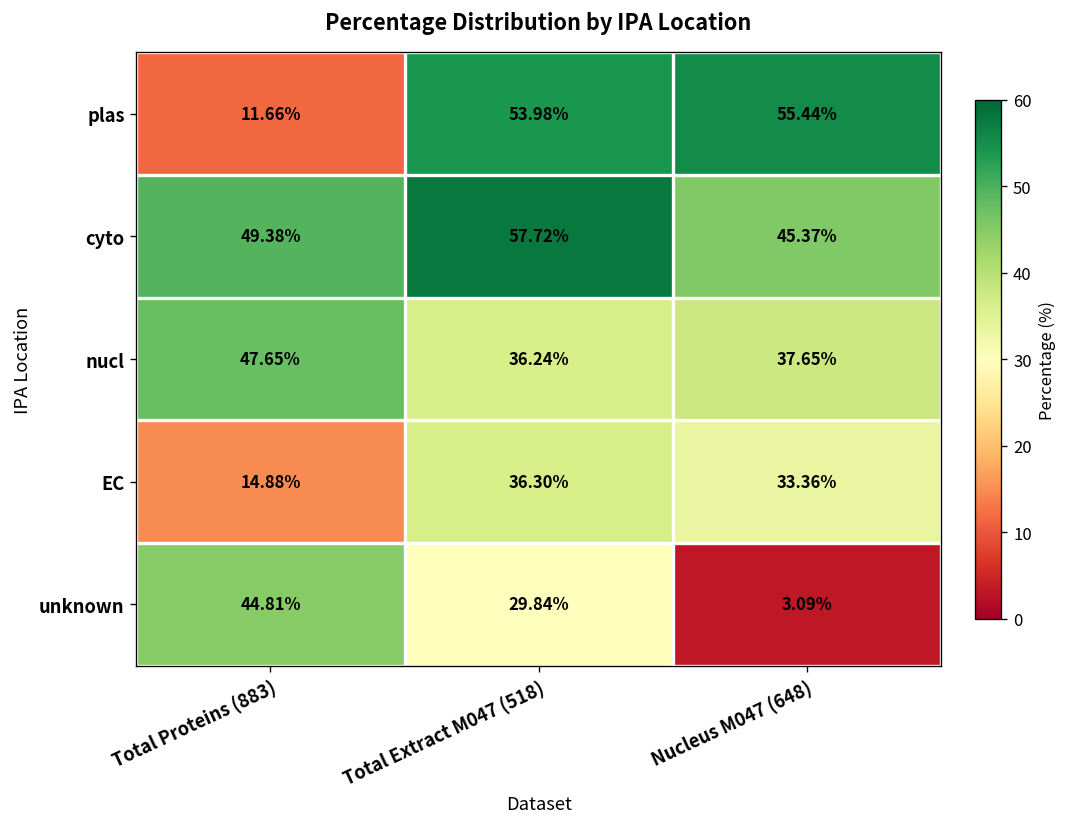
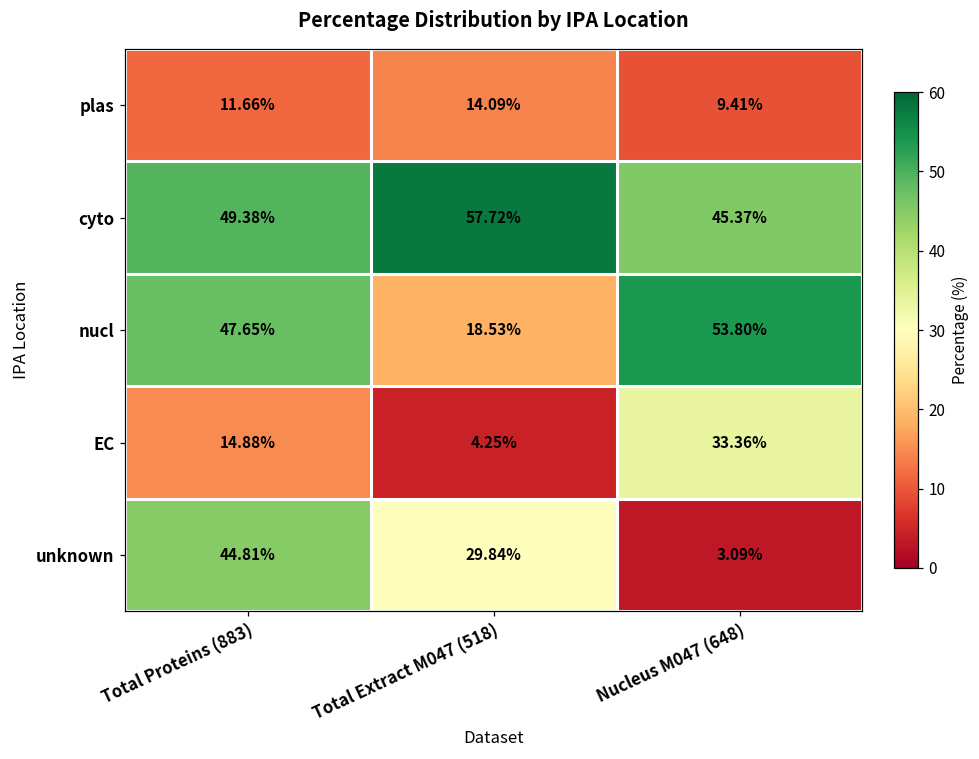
plas, Total Extract M047 (518): 53.98% -> 14.09%
plas, Nucleus M047 (648): 55.44% -> 9.41%
nucl, Total Extract M047 (518): 36.24% -> 18.53%
nucl, Nucleus M047 (648): 37.65% -> 53.80%
EC, Total Extract M047 (518): 36.30% -> 4.25%
